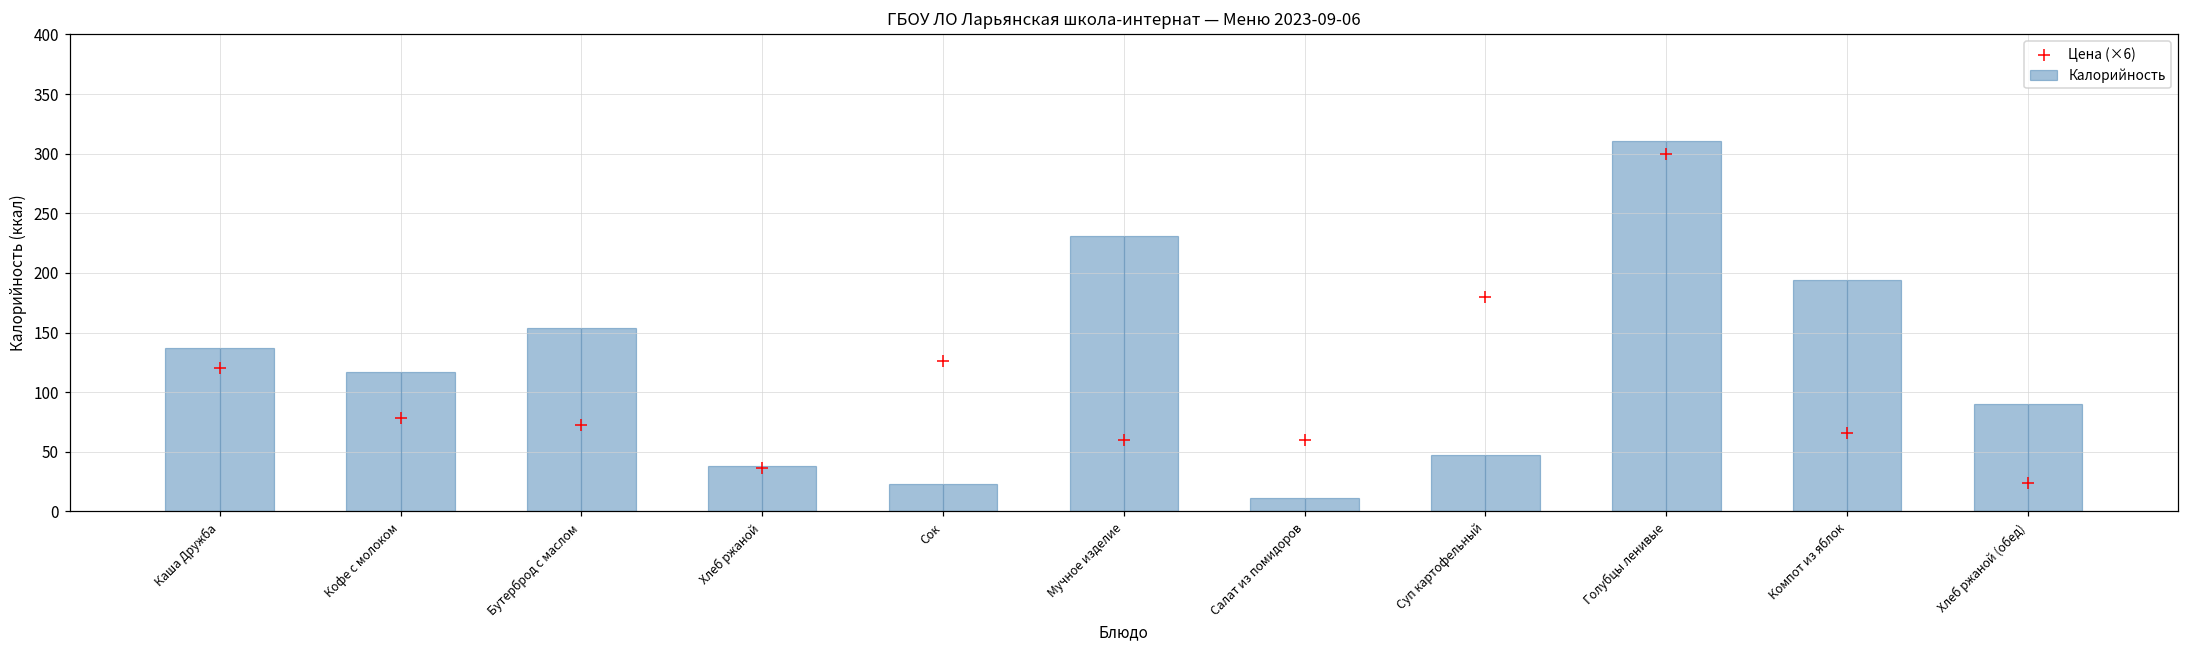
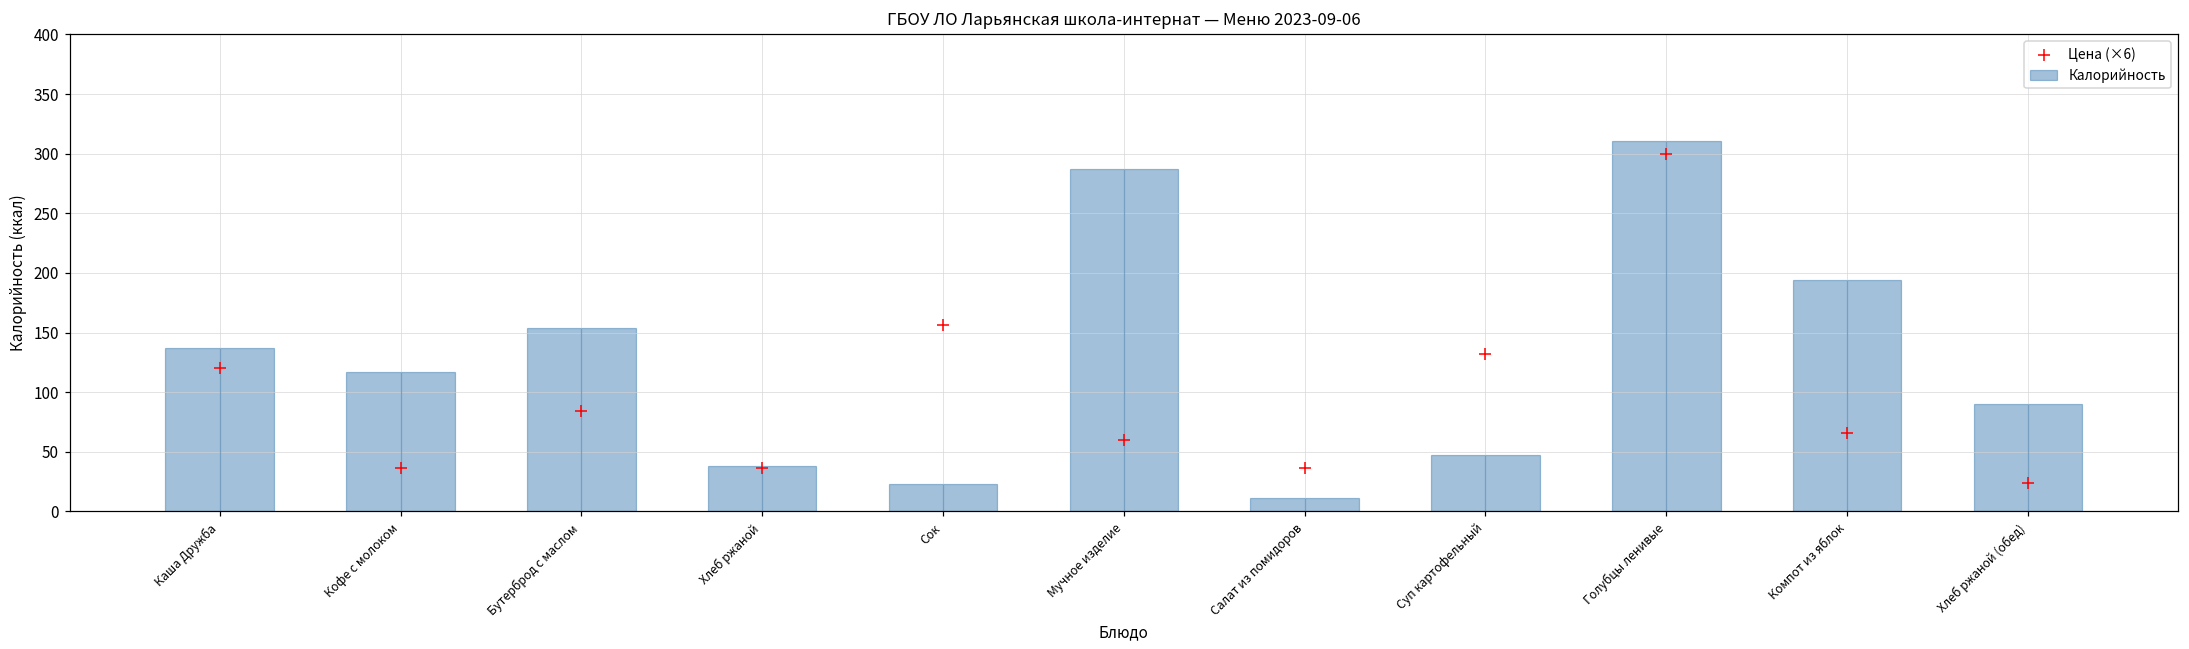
Цена (×6), Кофе с молоком: 78 -> 36
Цена (×6), Бутерброд с маслом: 72 -> 84
Цена (×6), Сок: 126 -> 156
Калорийность, Мучное изделие: 231 -> 287
Цена (×6), Салат из помидоров: 60 -> 36
Цена (×6), Суп картофельный: 180 -> 132
